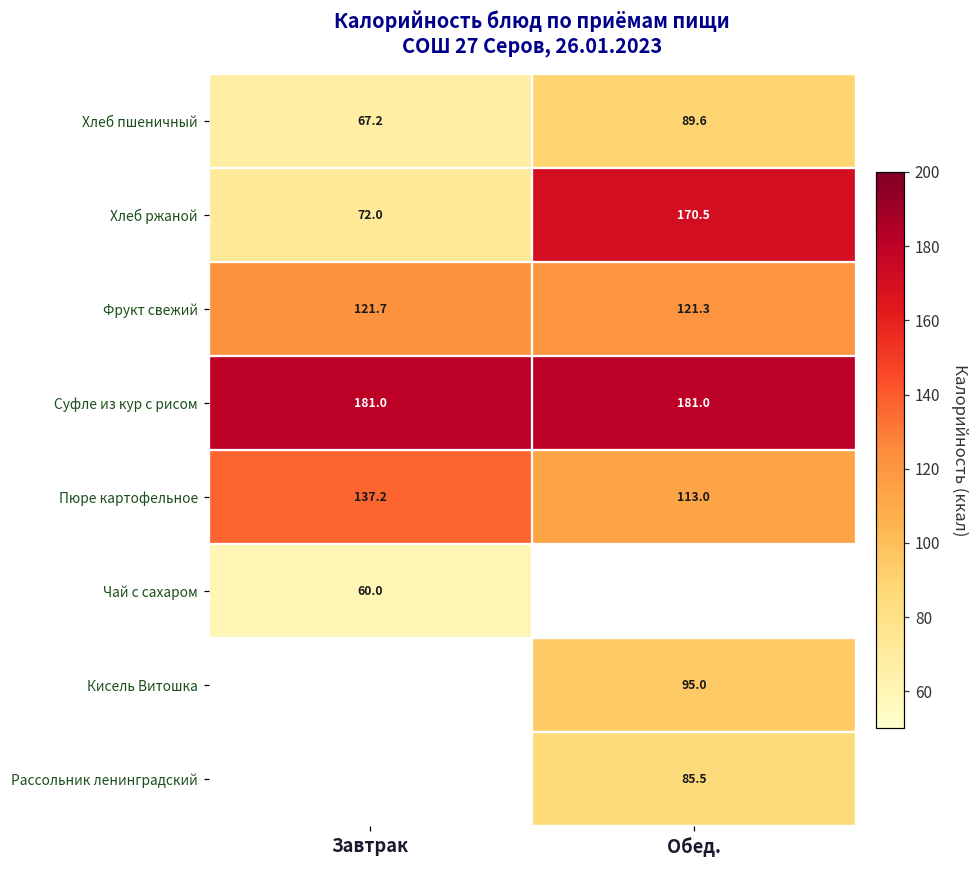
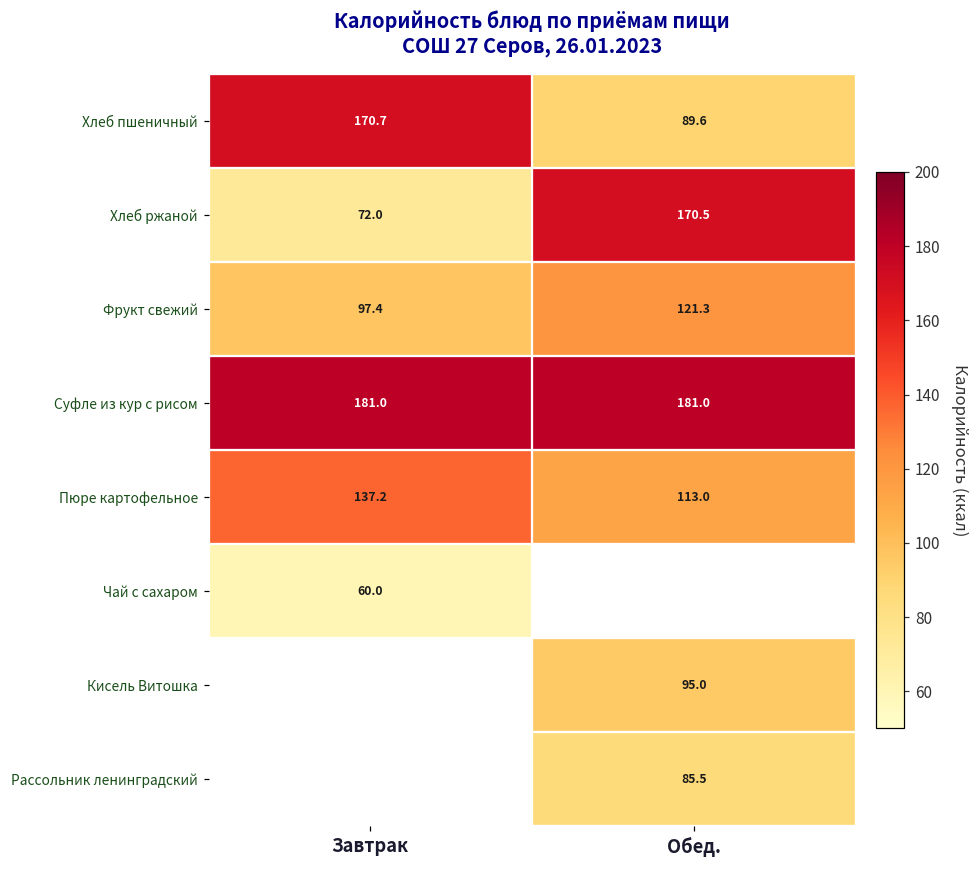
Хлеб пшеничный, Завтрак: 67.2 -> 170.7
Фрукт свежий, Завтрак: 121.7 -> 97.4
